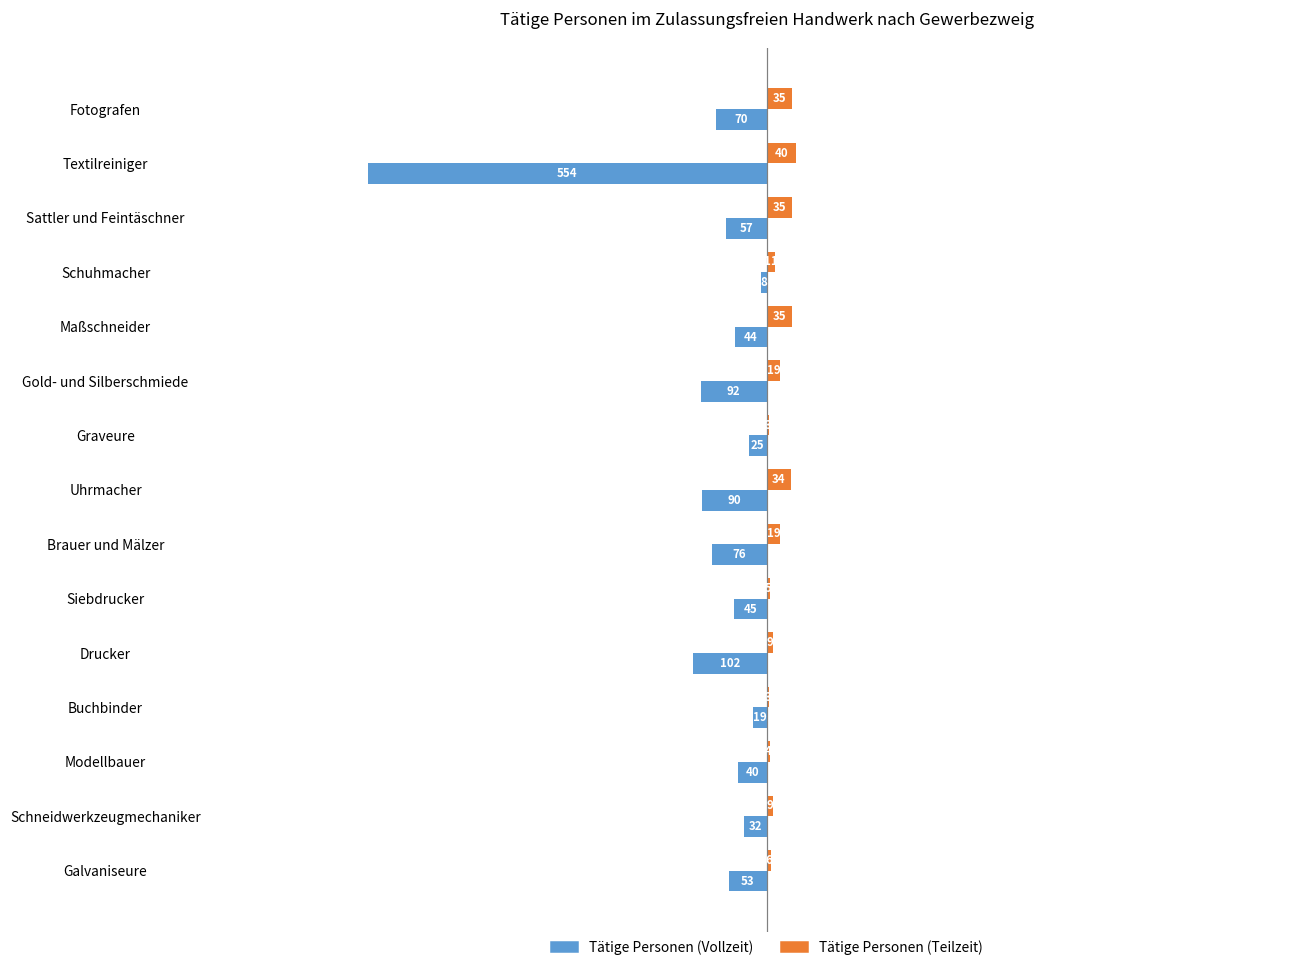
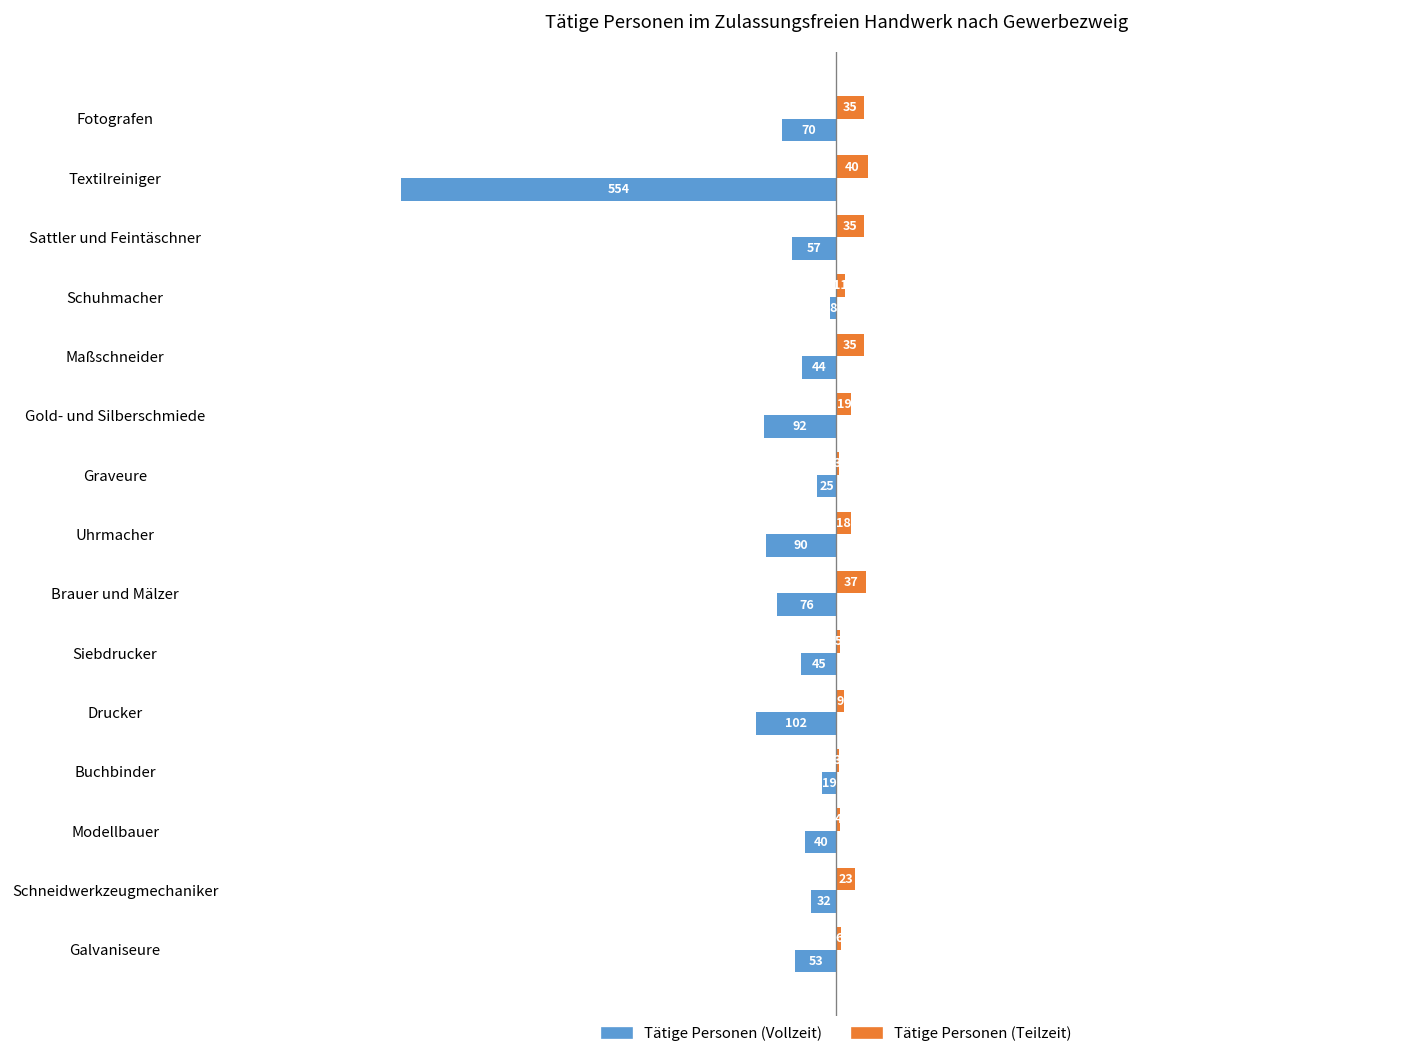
Tätige Personen (Teilzeit), Uhrmacher: 34 -> 18
Tätige Personen (Teilzeit), Brauer und Mälzer: 19 -> 37
Tätige Personen (Teilzeit), Schneidwerkzeugmechaniker: 9 -> 23
